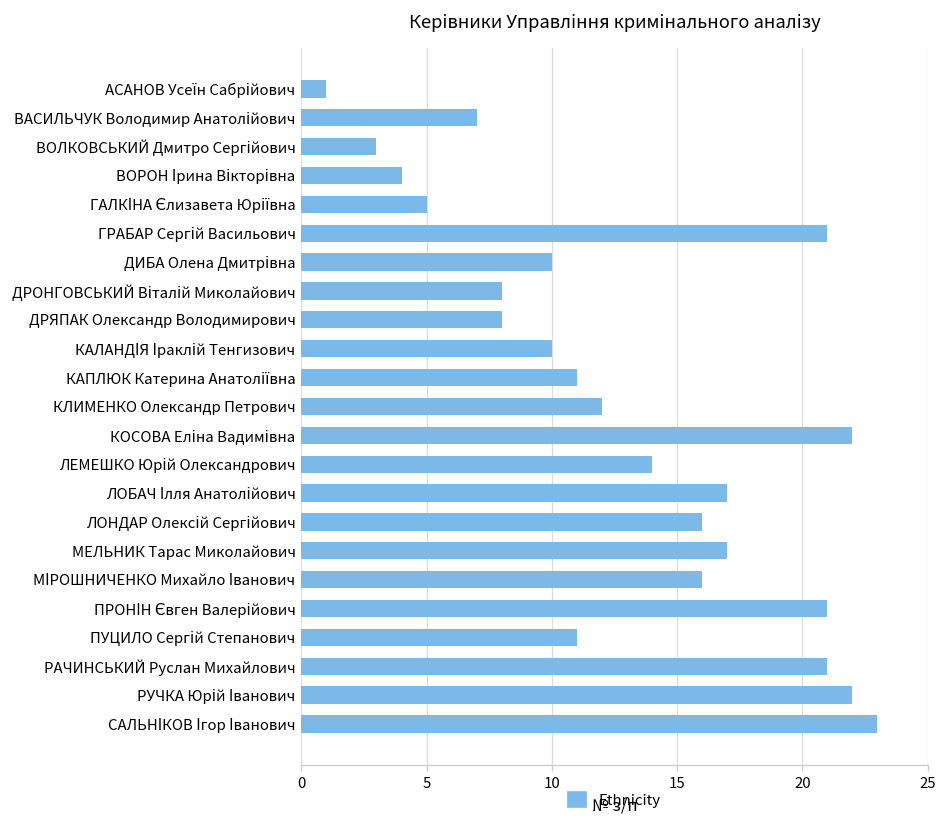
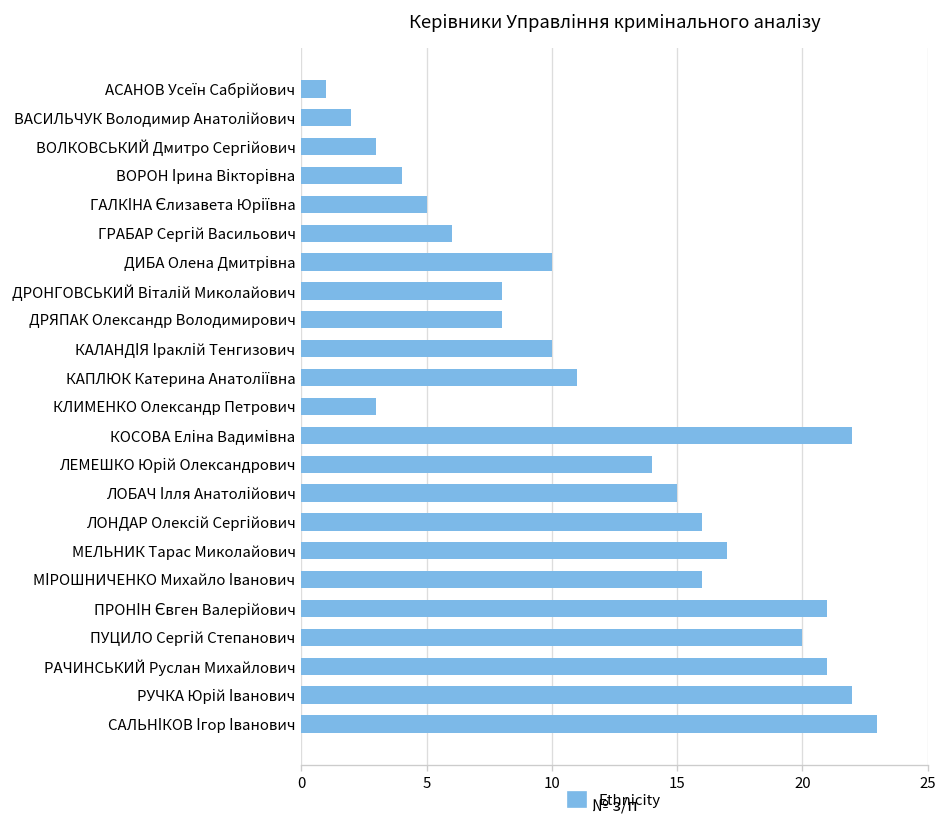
ВАСИЛЬЧУК Володимир Анатолійович: 7 -> 2
ГРАБАР Сергій Васильович: 21 -> 6
КЛИМЕНКО Олександр Петрович: 12 -> 3
ЛОБАЧ Ілля Анатолійович: 17 -> 15
ПУЦИЛО Сергій Степанович: 11 -> 20
